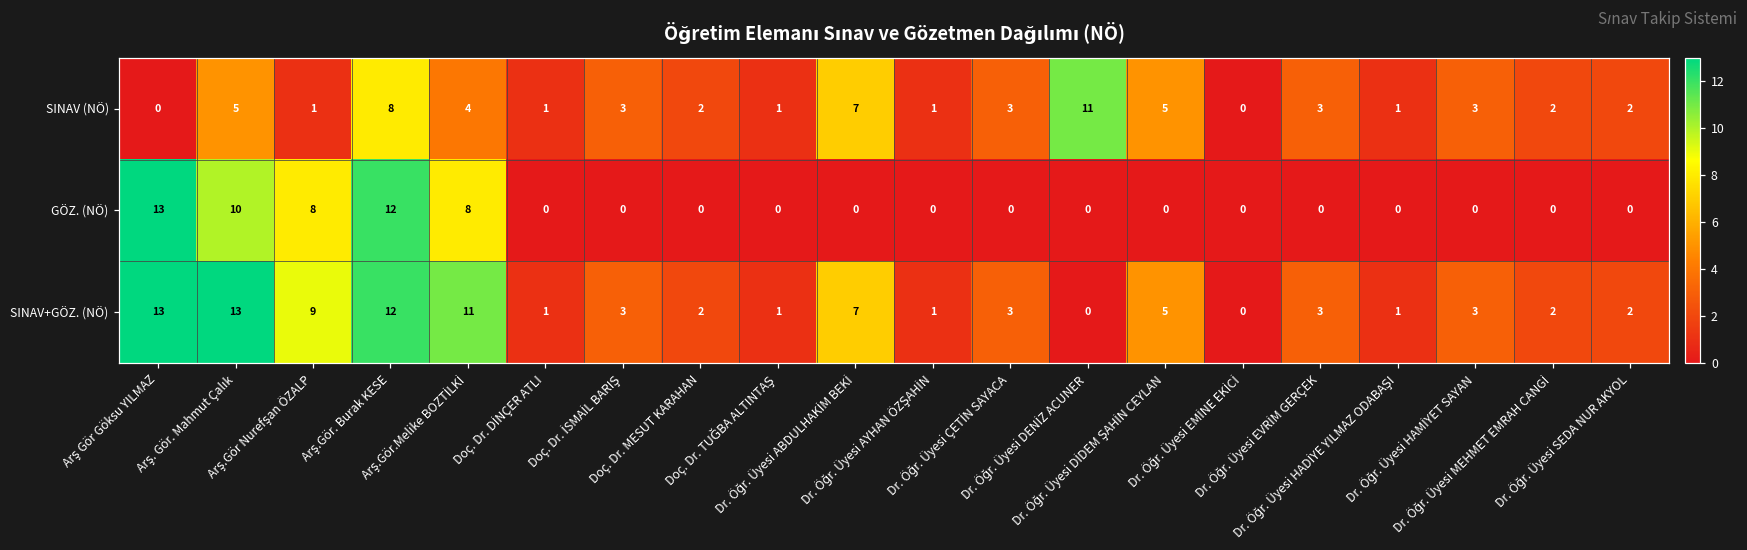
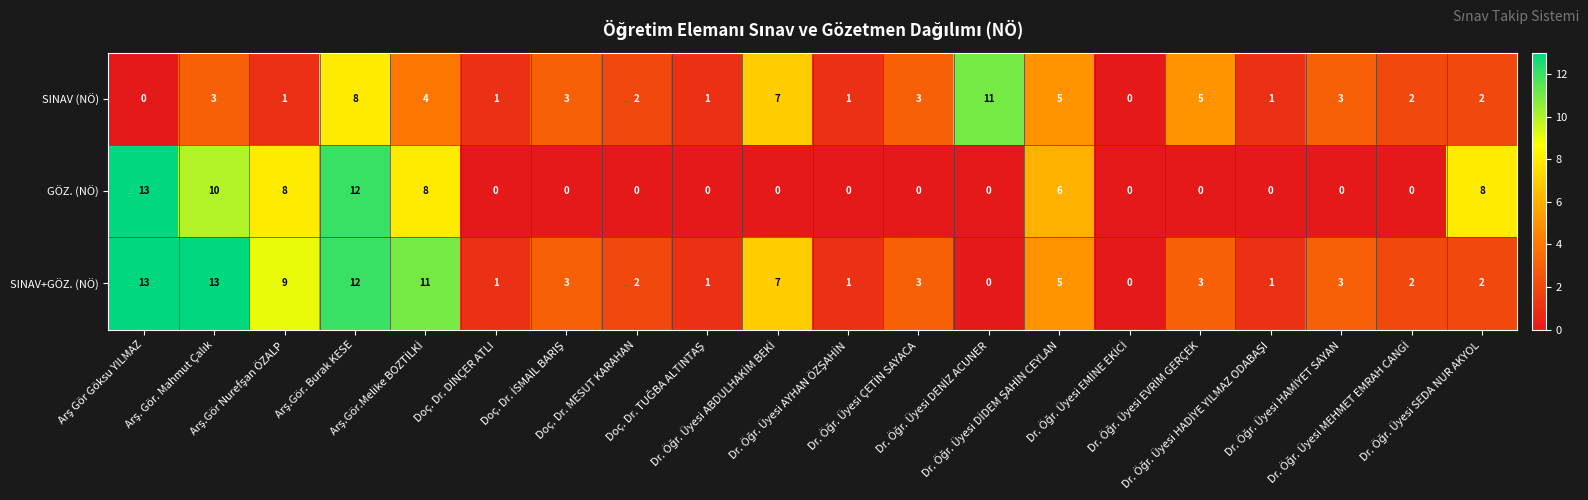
SINAV (NÖ), Arş. Gör. Mahmut Çalık: 5 -> 3
SINAV (NÖ), Dr. Öğr. Üyesi EVRİM GERÇEK: 3 -> 5
GÖZ. (NÖ), Dr. Öğr. Üyesi DİDEM ŞAHİN CEYLAN: 0 -> 6
GÖZ. (NÖ), Dr. Öğr. Üyesi SEDA NUR AKYOL: 0 -> 8
